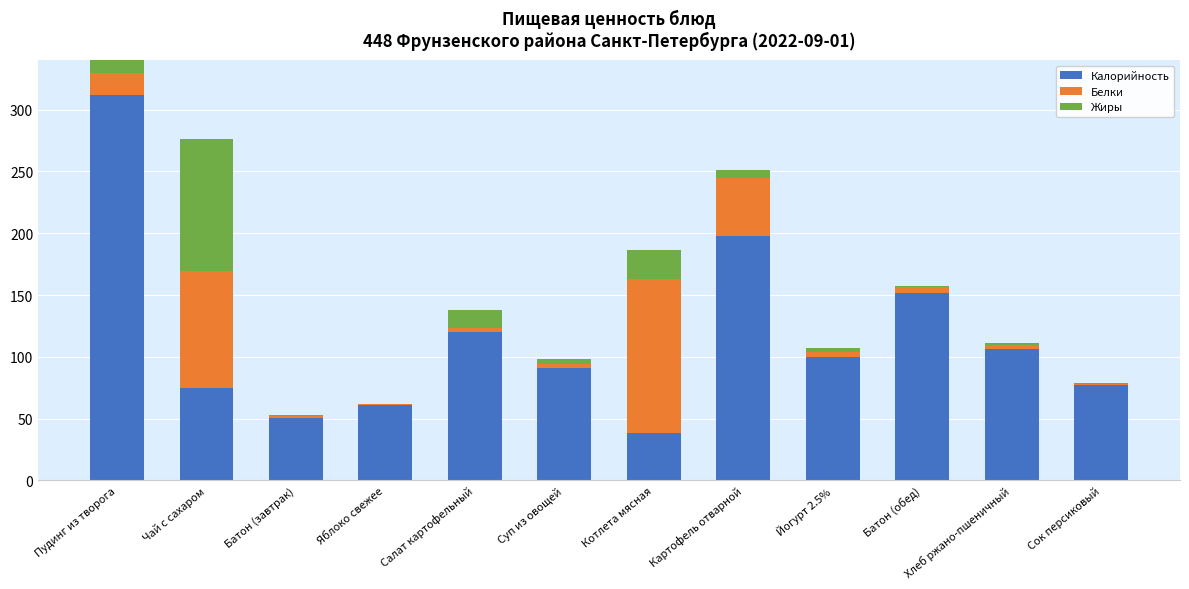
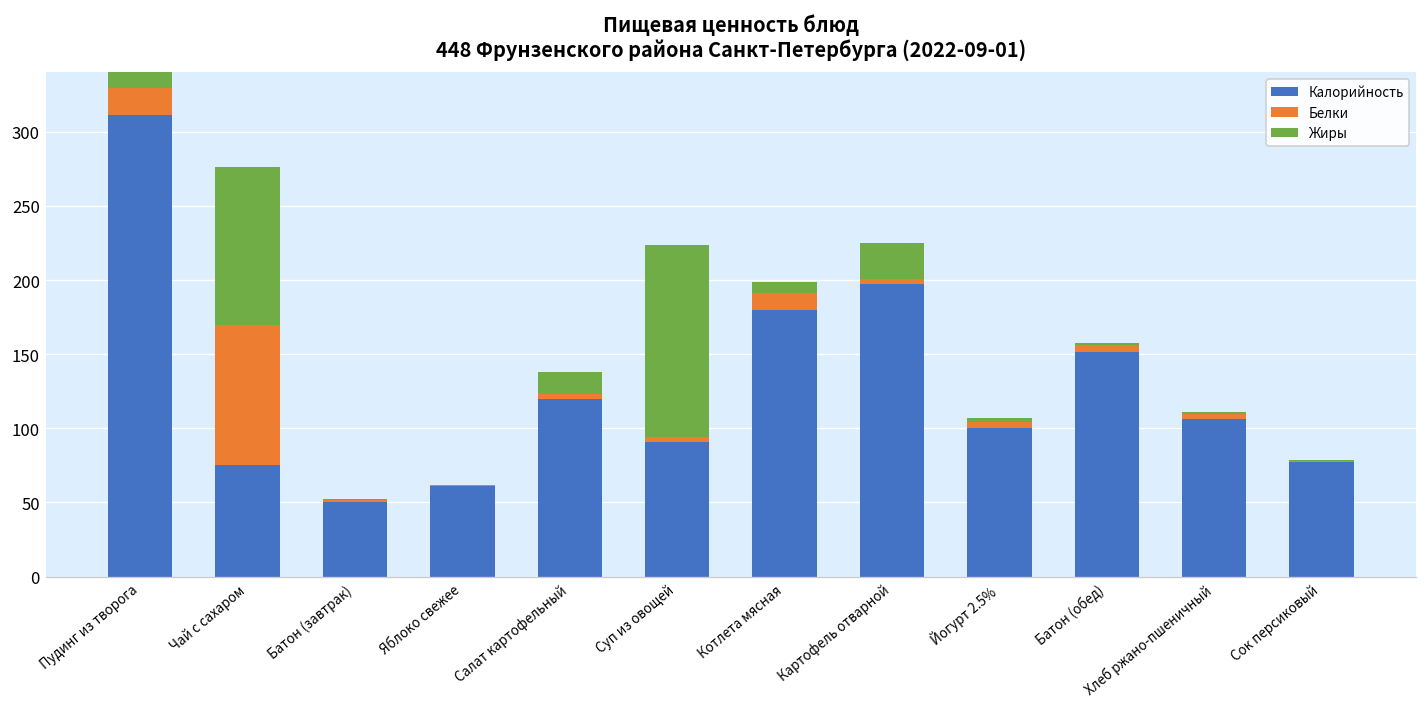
Жиры, Суп из овощей: 4 -> 130
Калорийность, Котлета мясная: 38 -> 180
Белки, Котлета мясная: 125 -> 11
Жиры, Котлета мясная: 23 -> 7
Белки, Картофель отварной: 47 -> 3
Жиры, Картофель отварной: 6 -> 24
